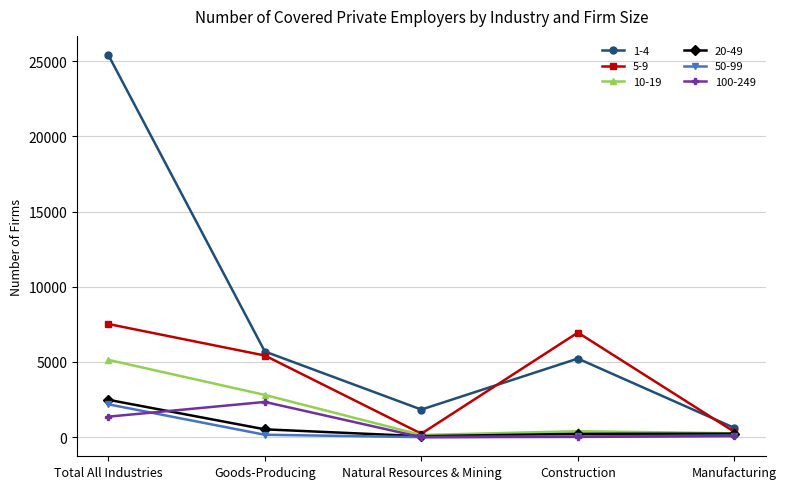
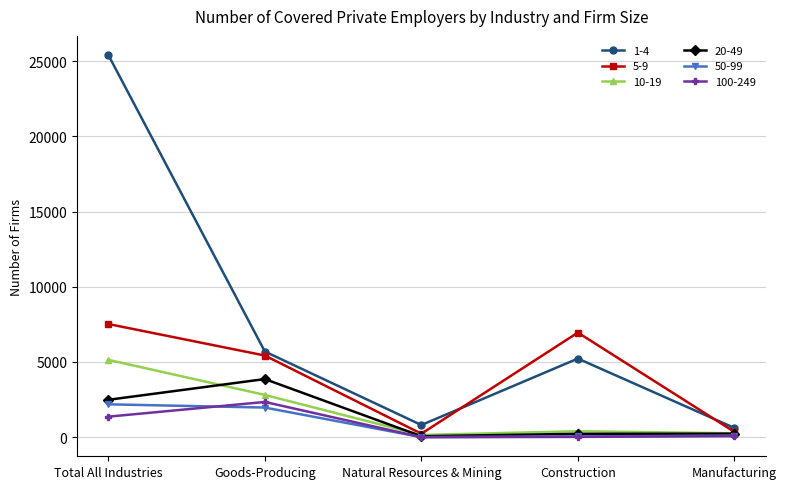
20-49, Goods-Producing: 500 -> 3900
50-99, Goods-Producing: 200 -> 2000
1-4, Natural Resources & Mining: 1800 -> 800
